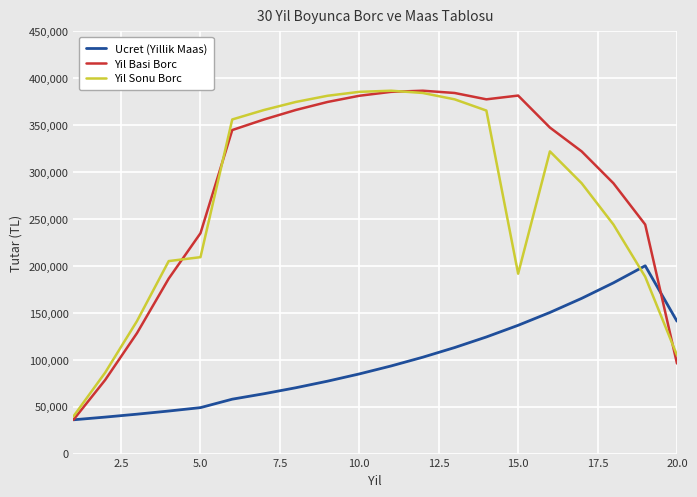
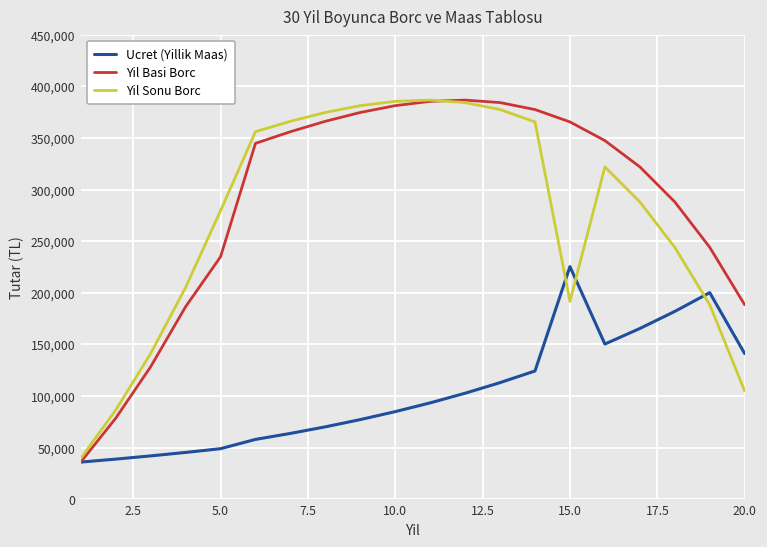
Yil Sonu Borc, 5.0: 210,000 -> 280,000
Ucret (Yillik Maas), 15.0: 140,000 -> 230,000
Yil Basi Borc, 15.0: 380,000 -> 370,000
Yil Basi Borc, 20.0: 100,000 -> 190,000
